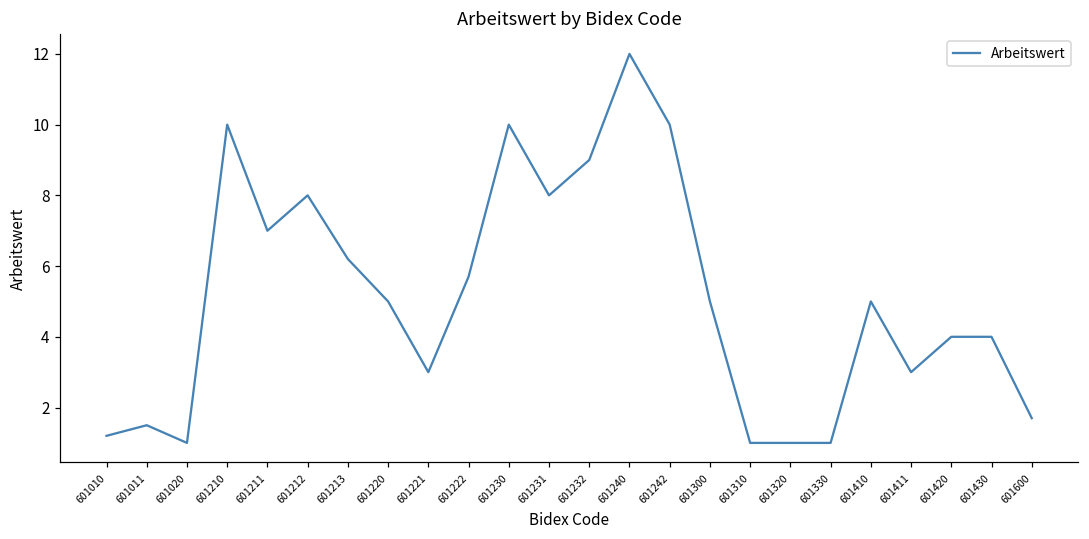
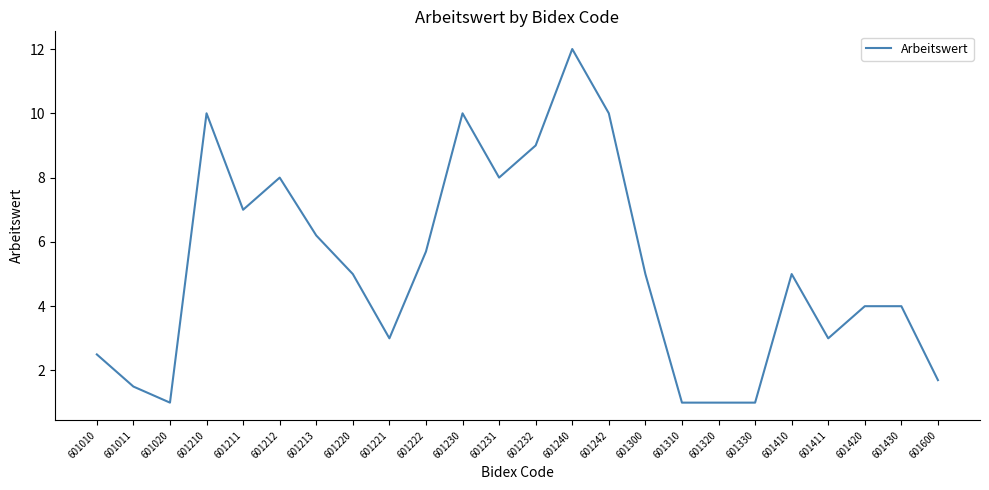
601010: 1.2 -> 2.5
